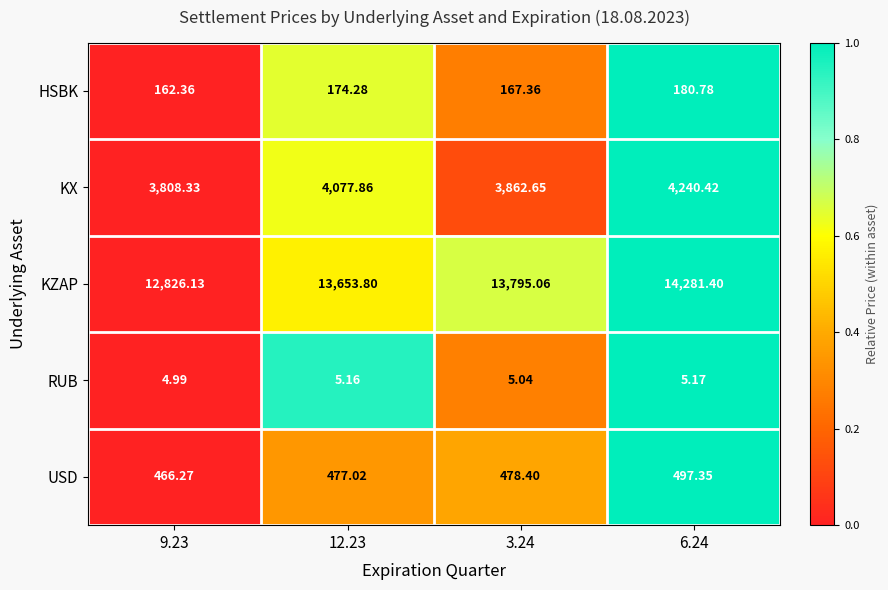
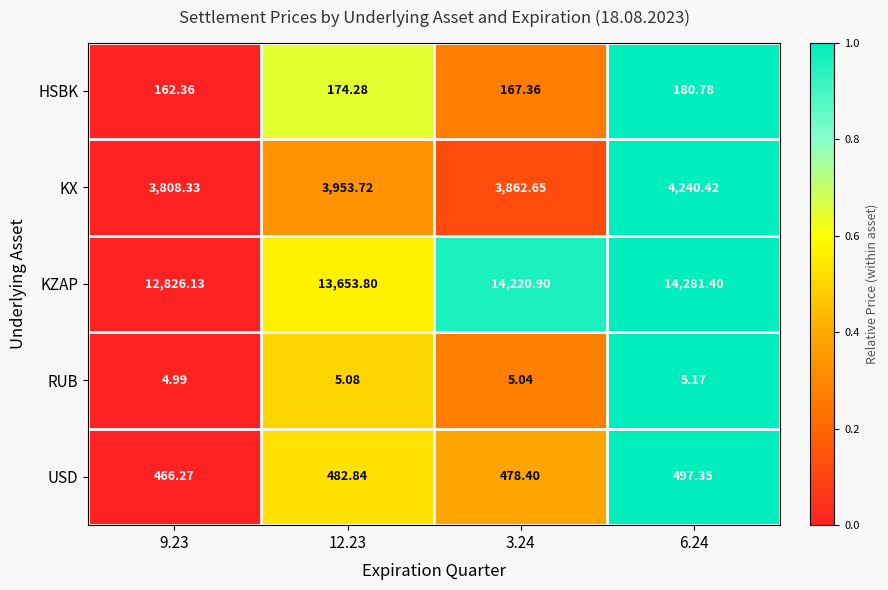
KX, 12.23: 4,077.86 -> 3,953.72
KZAP, 3.24: 13,795.06 -> 14,220.90
RUB, 12.23: 5.16 -> 5.08
USD, 12.23: 477.02 -> 482.84
